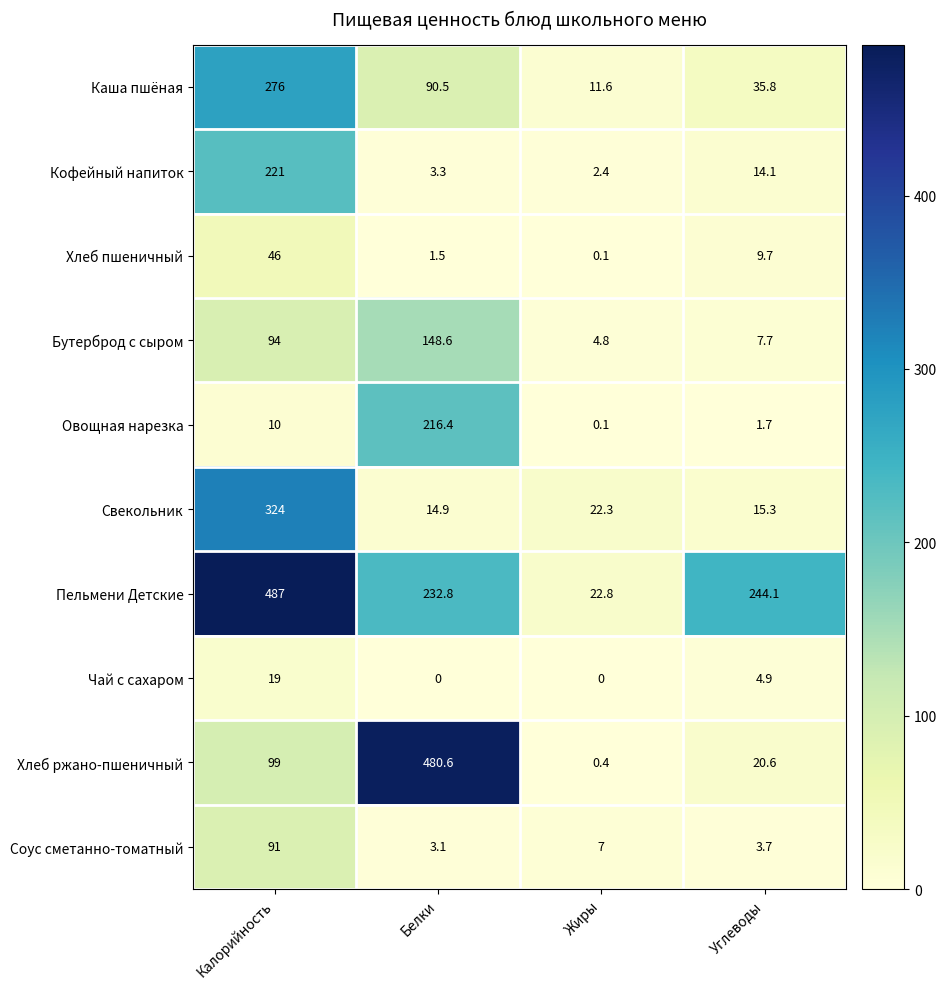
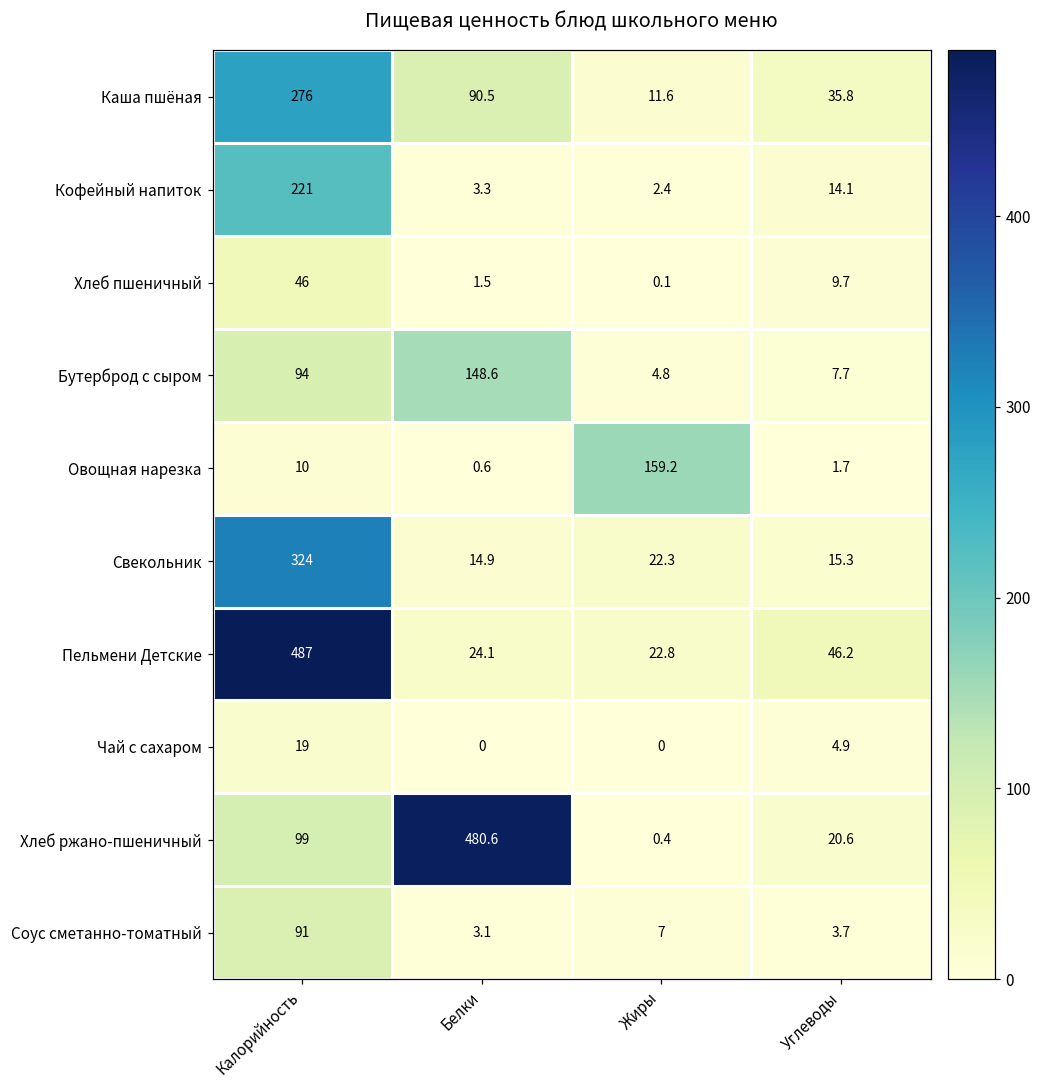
Овощная нарезка, Белки: 216.4 -> 0.6
Овощная нарезка, Жиры: 0.1 -> 159.2
Пельмени Детские, Белки: 232.8 -> 24.1
Пельмени Детские, Углеводы: 244.1 -> 46.2
